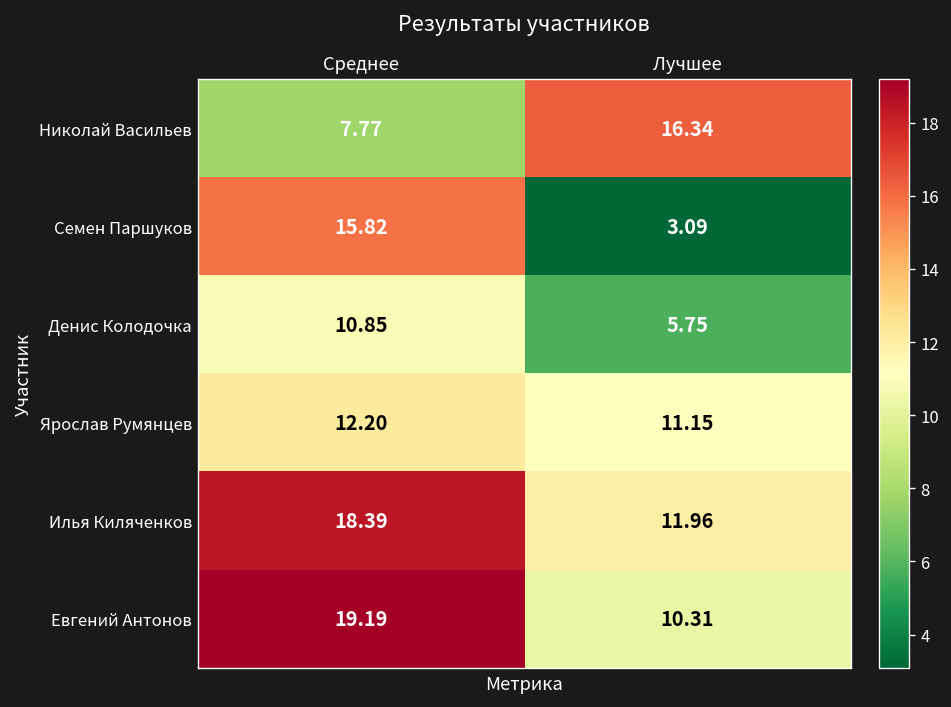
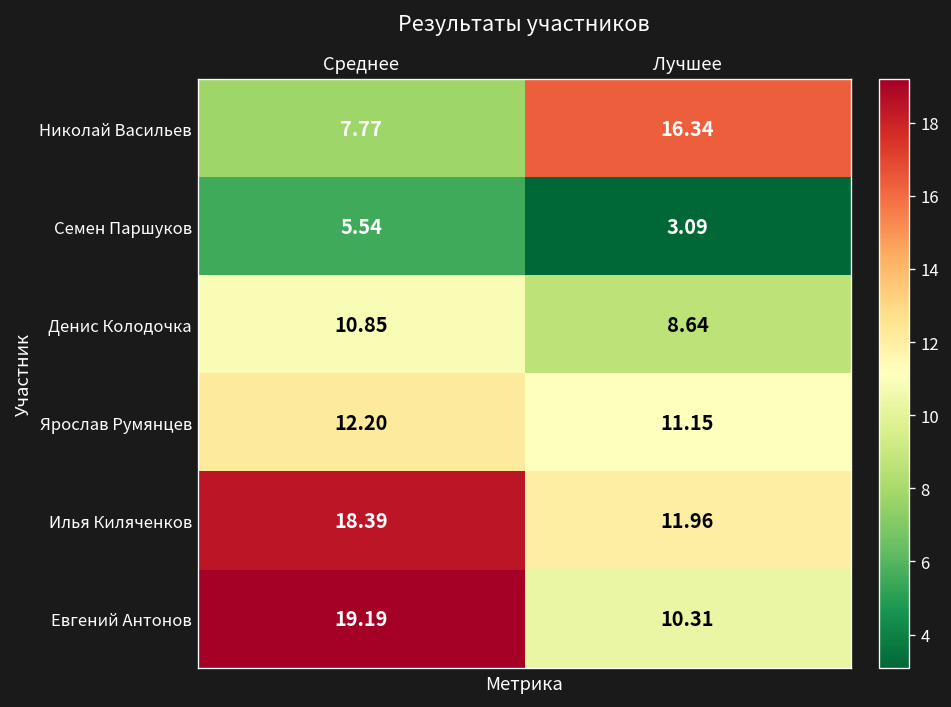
Семен Паршуков, Среднее: 15.82 -> 5.54
Денис Колодочка, Лучшее: 5.75 -> 8.64
